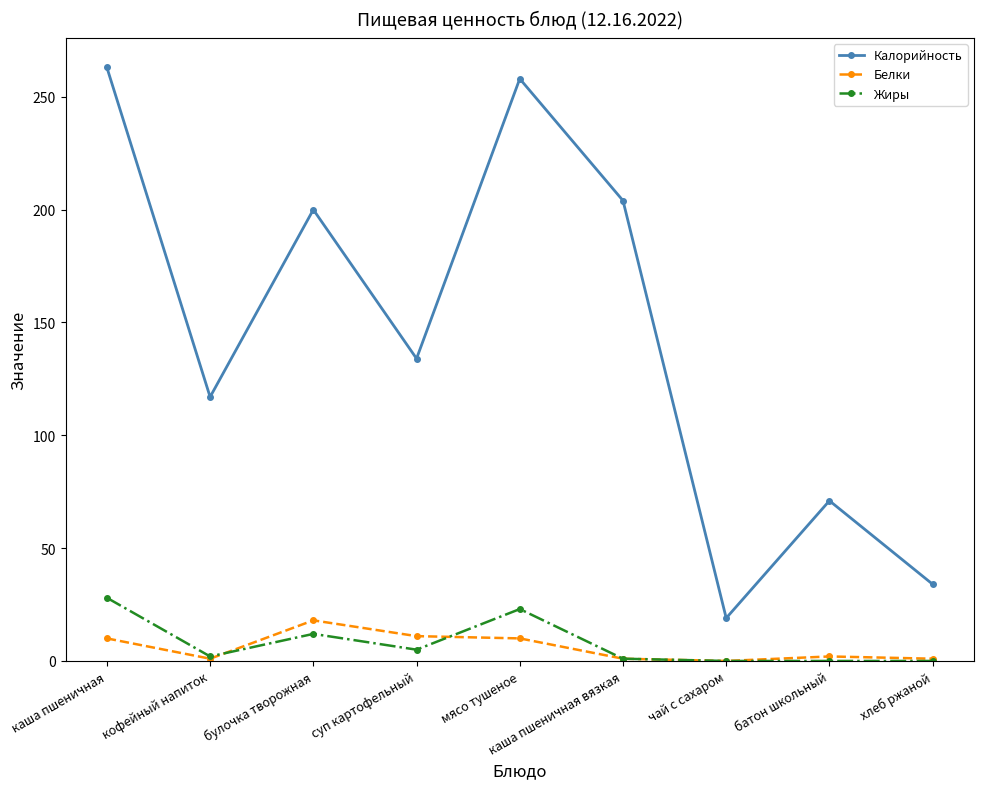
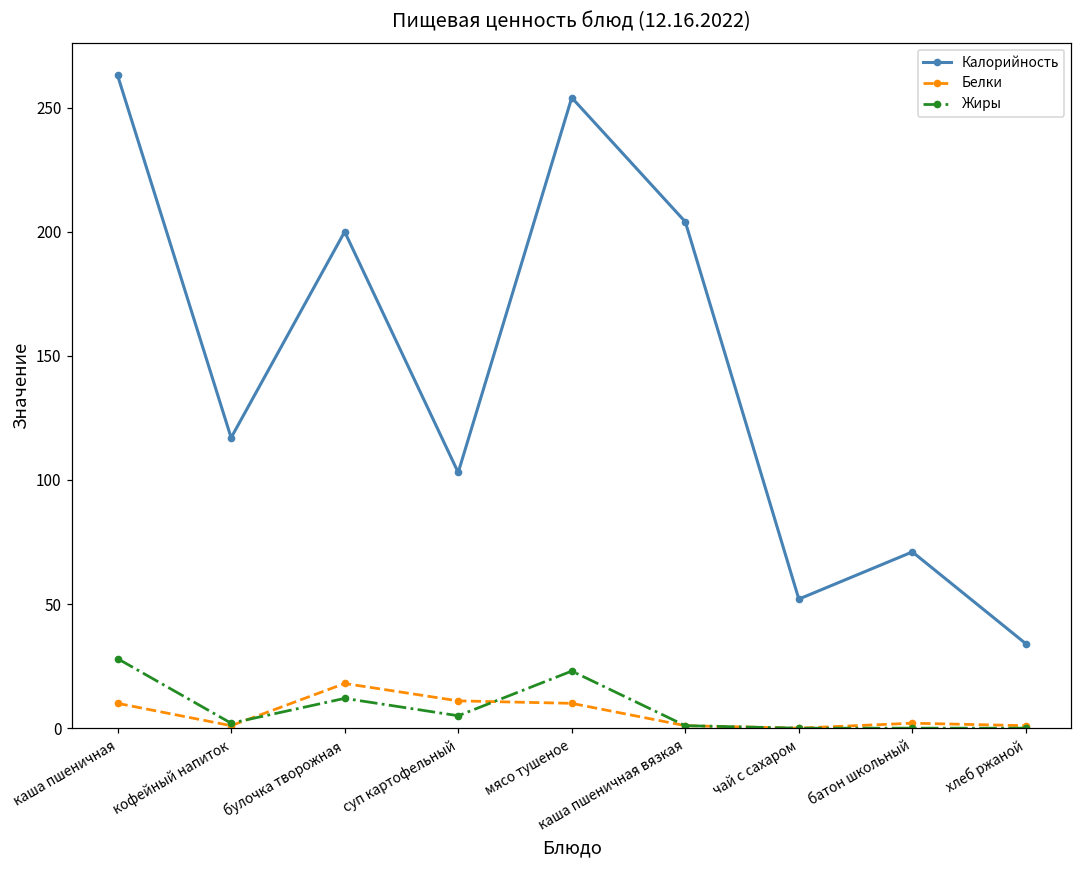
Калорийность, суп картофельный: 134 -> 103
Калорийность, мясо тушеное: 258 -> 254
Калорийность, чай с сахаром: 19 -> 52
